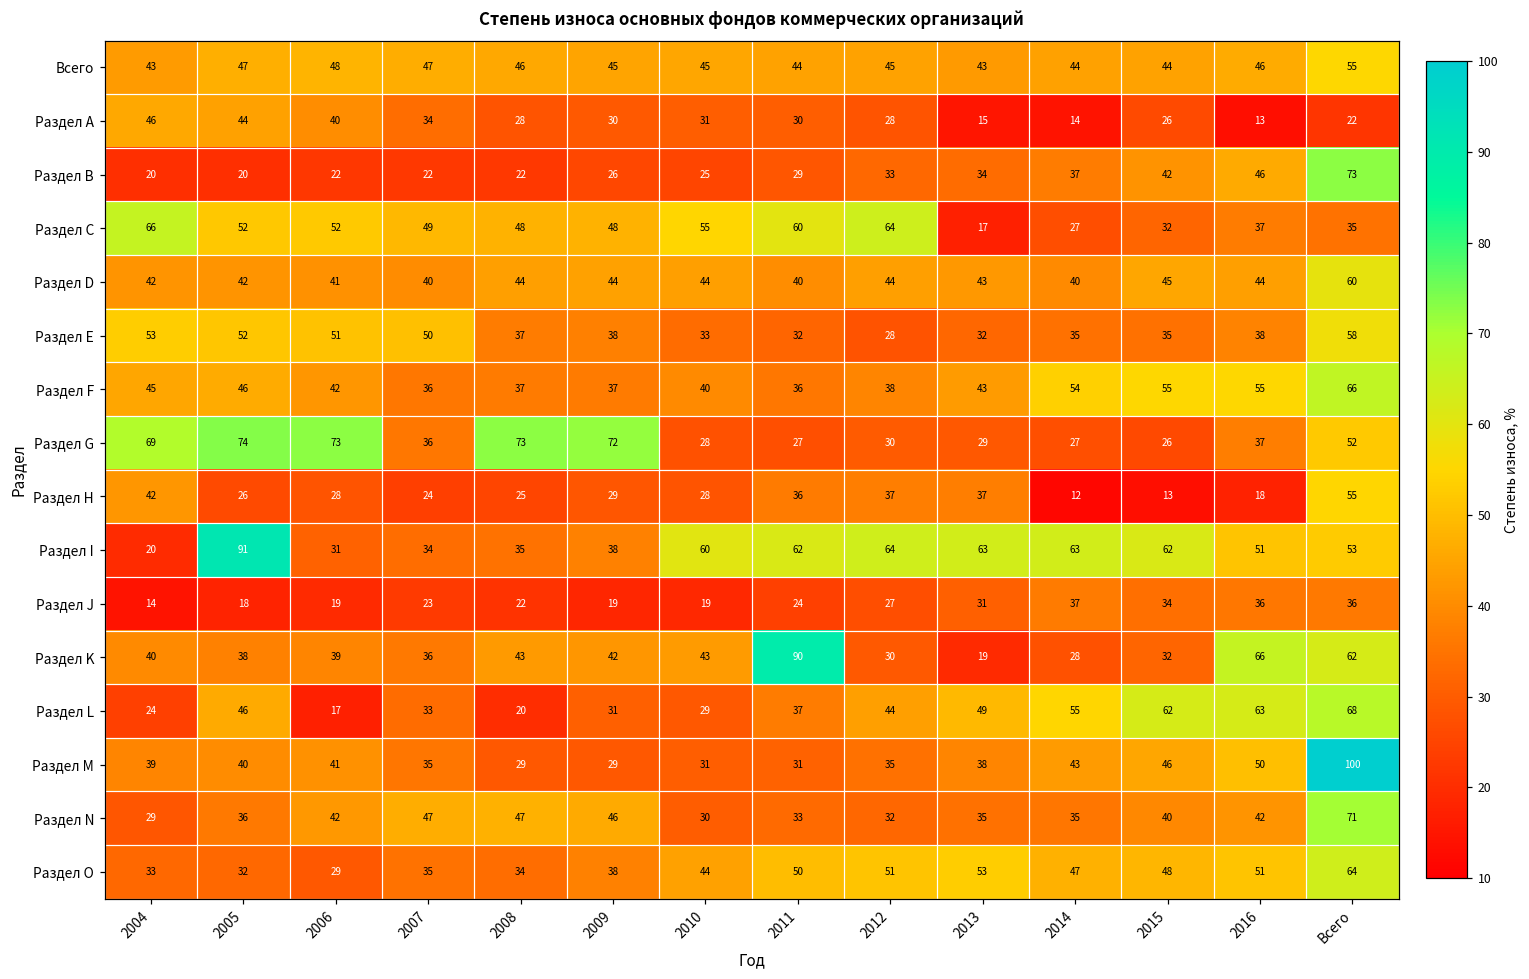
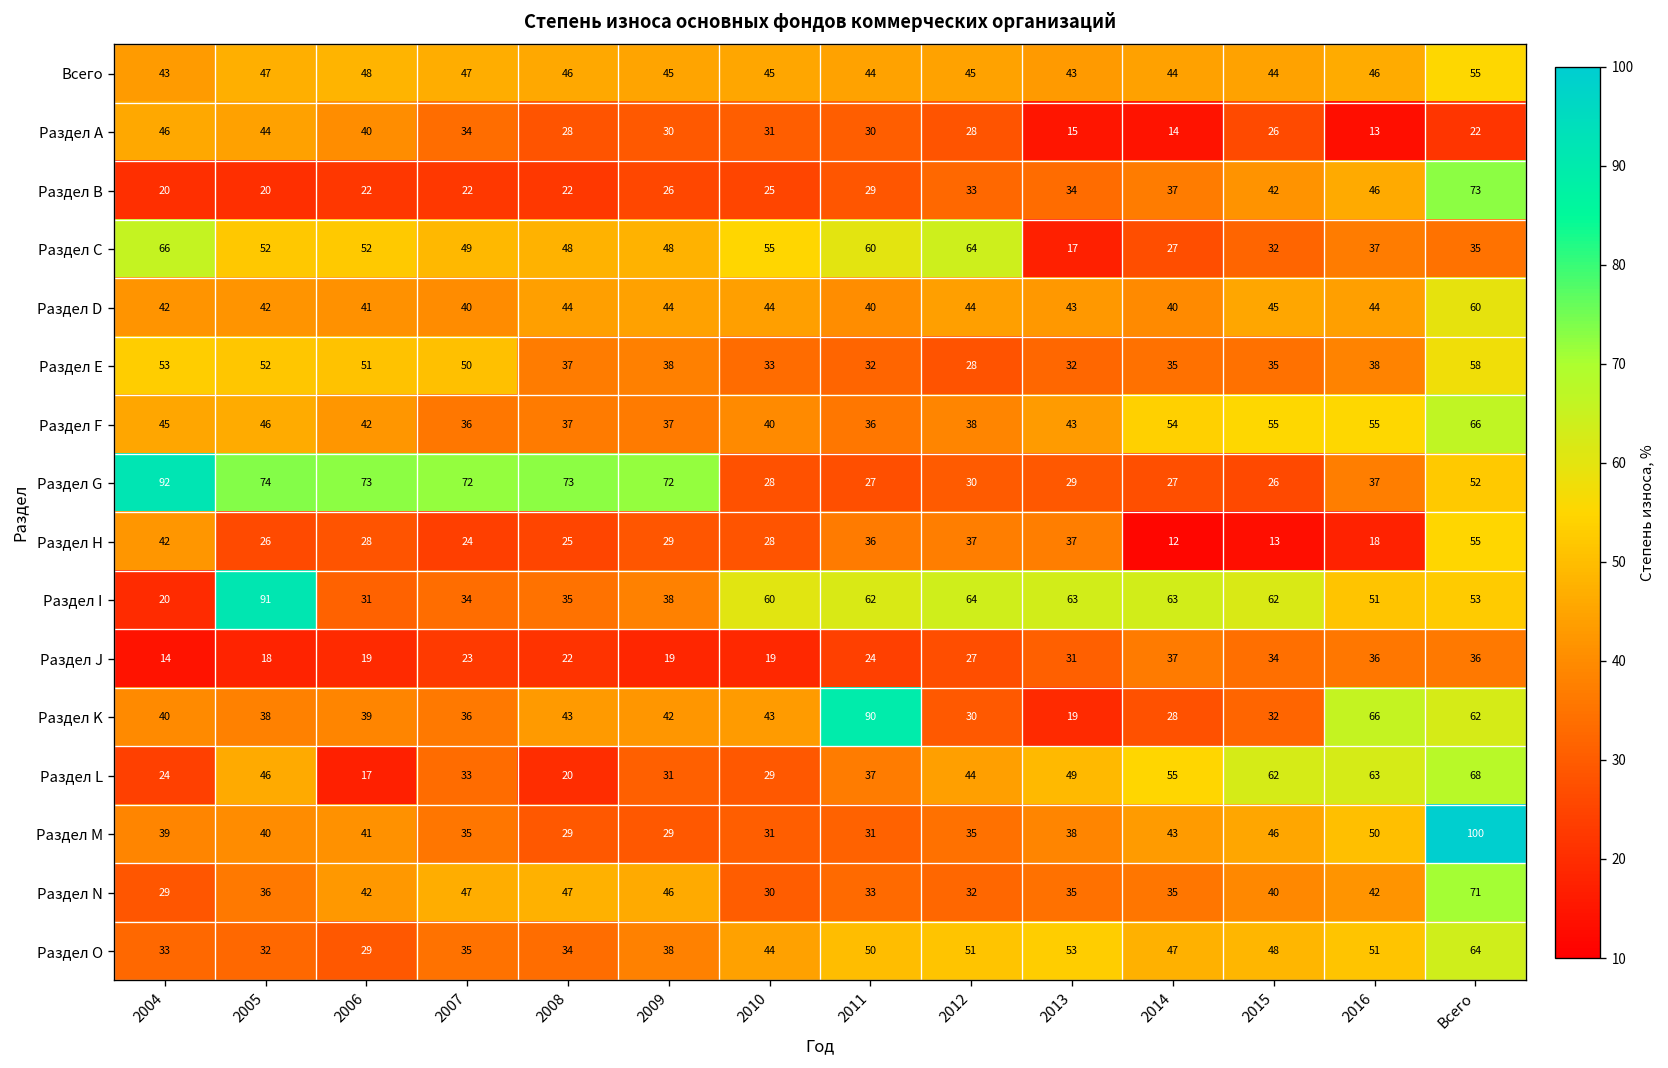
Раздел G, 2004: 69 -> 92
Раздел G, 2007: 36 -> 72
